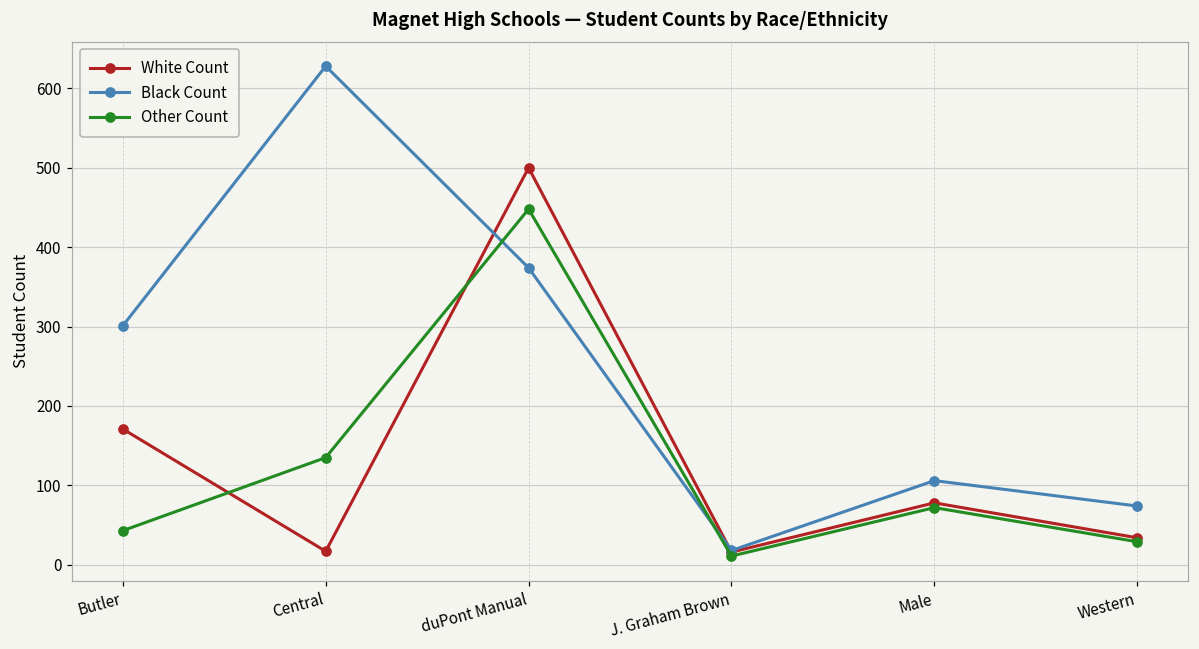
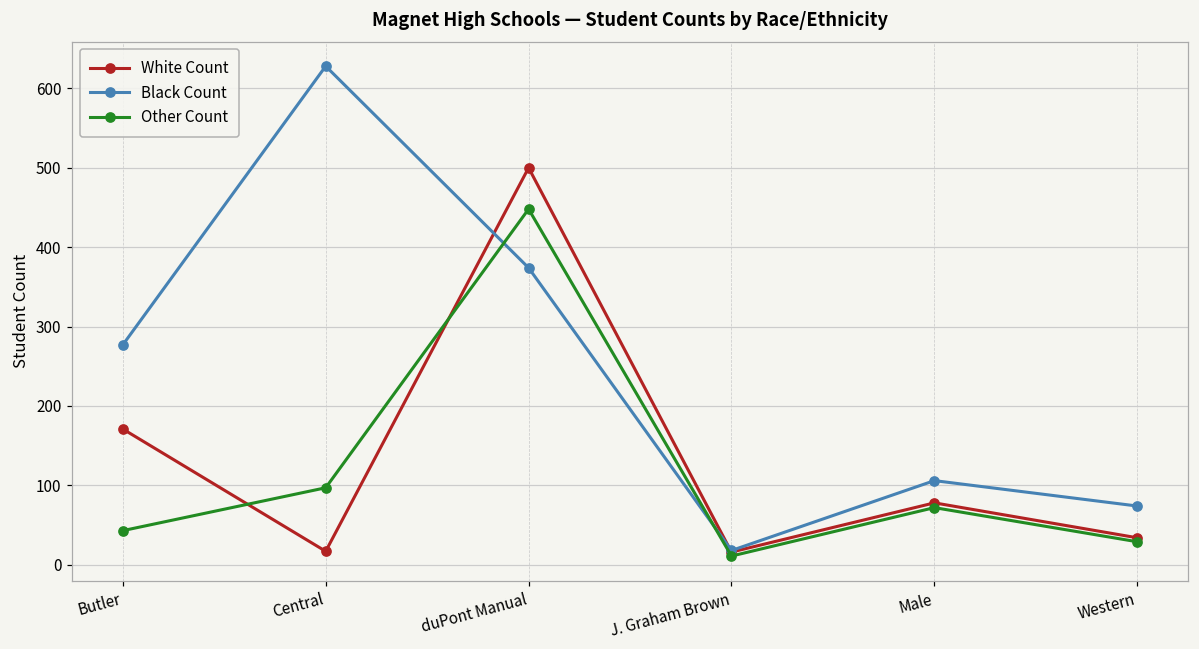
Black Count, Butler: 300 -> 280
Other Count, Central: 140 -> 100
